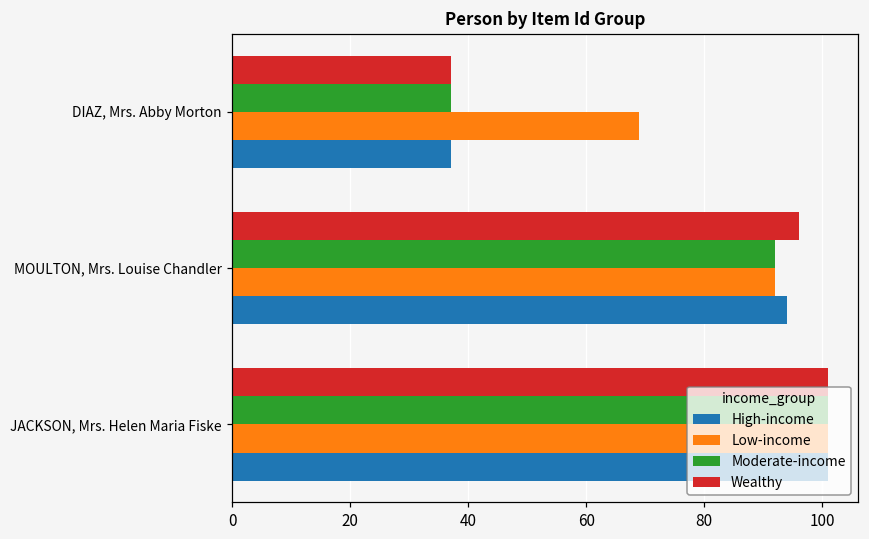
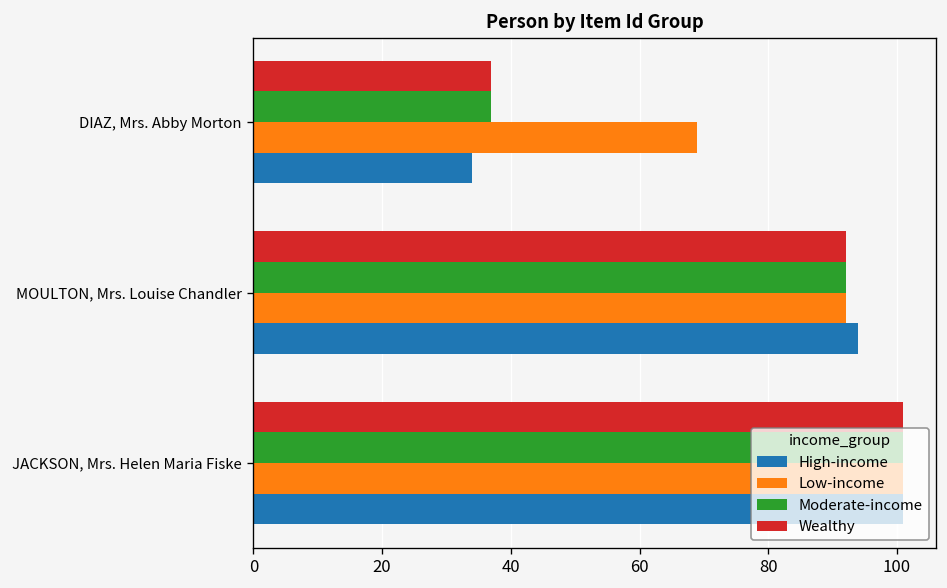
High-income, DIAZ, Mrs. Abby Morton: 37 -> 34
Wealthy, MOULTON, Mrs. Louise Chandler: 96 -> 92
